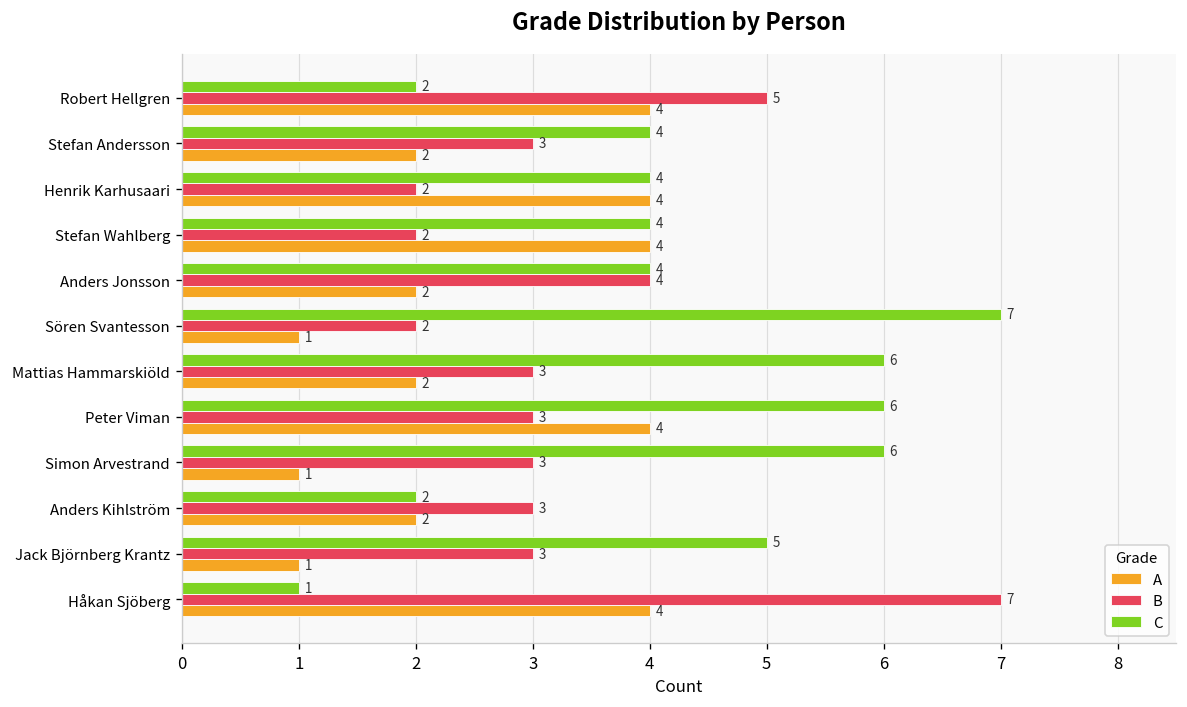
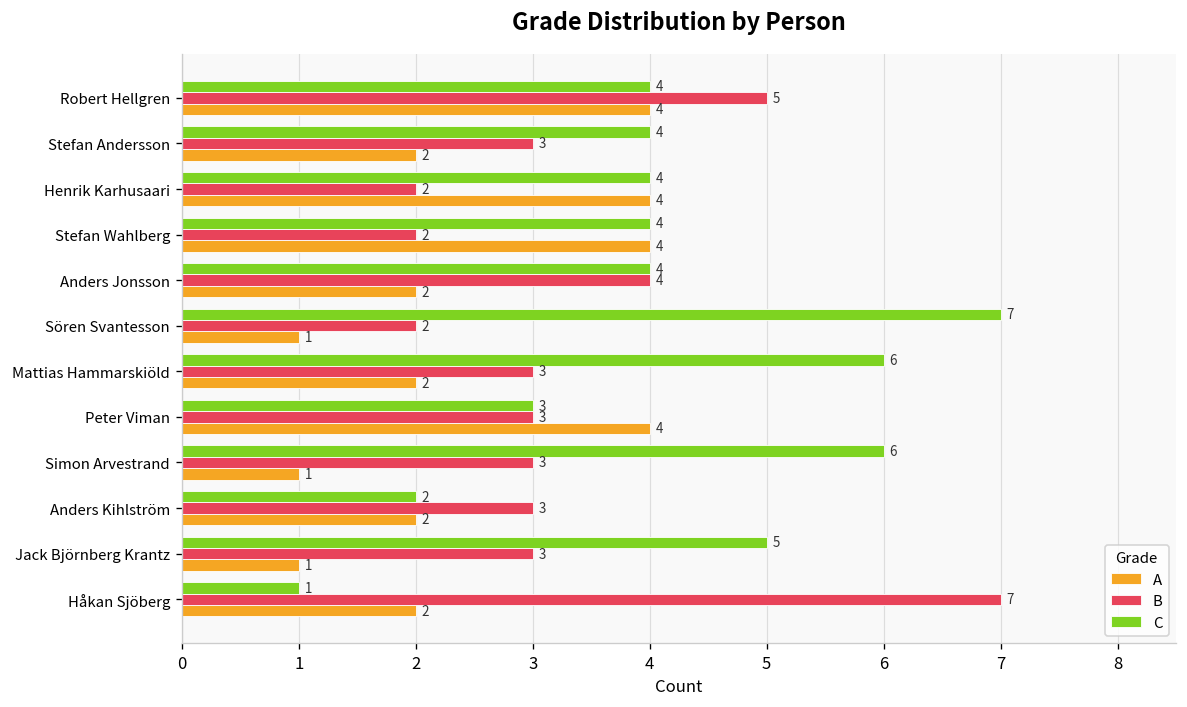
C, Robert Hellgren: 2 -> 4
C, Peter Viman: 6 -> 3
A, Håkan Sjöberg: 4 -> 2
